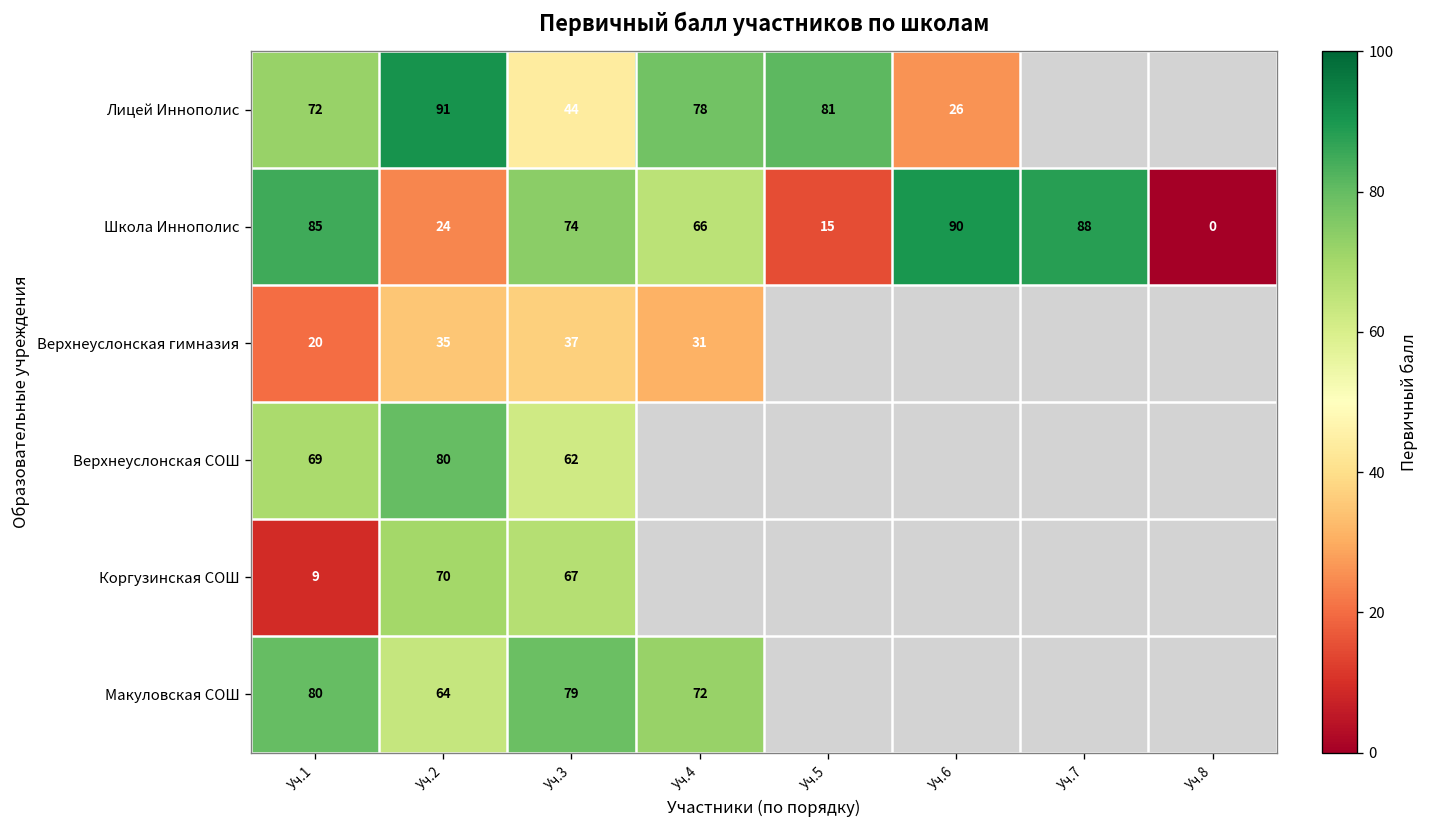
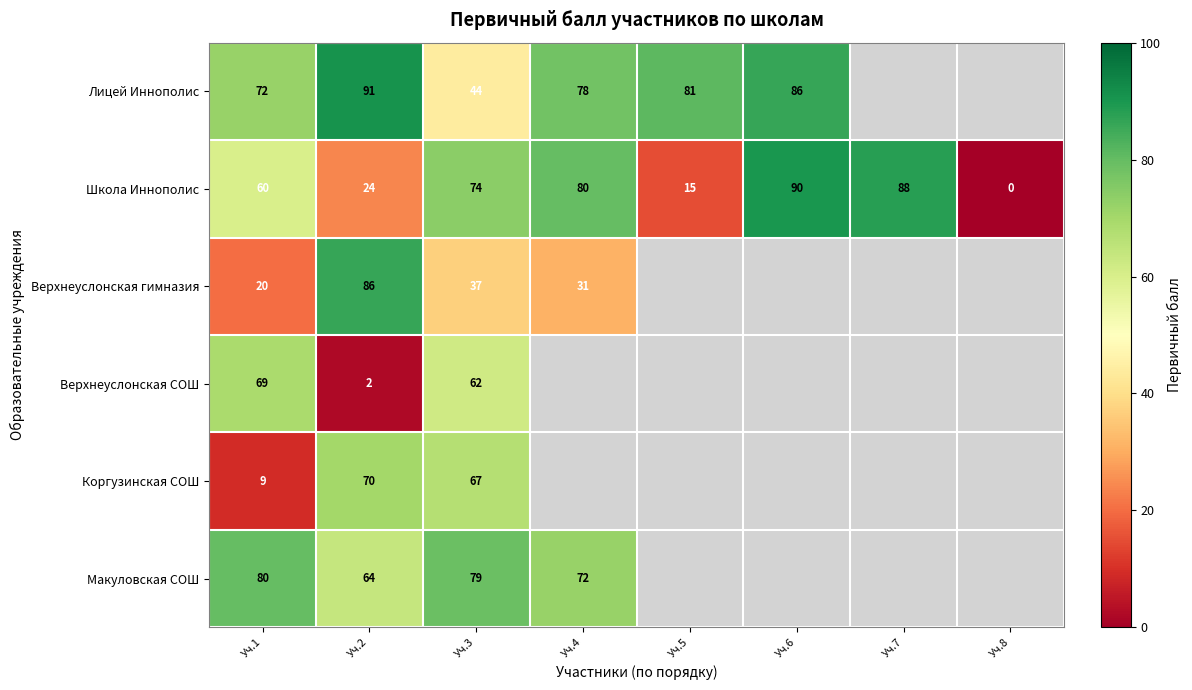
Лицей Иннополис, Уч.6: 26 -> 86
Школа Иннополис, Уч.1: 85 -> 60
Школа Иннополис, Уч.4: 66 -> 80
Верхнеуслонская гимназия, Уч.2: 35 -> 86
Верхнеуслонская СОШ, Уч.2: 80 -> 2
